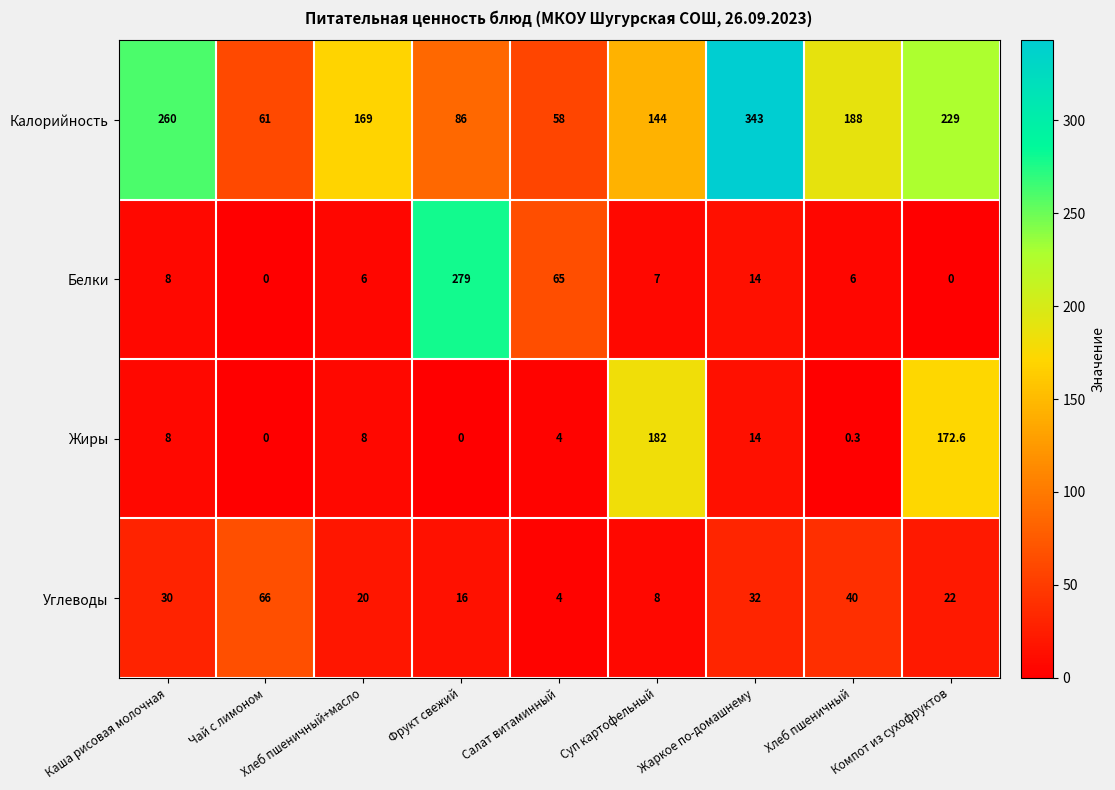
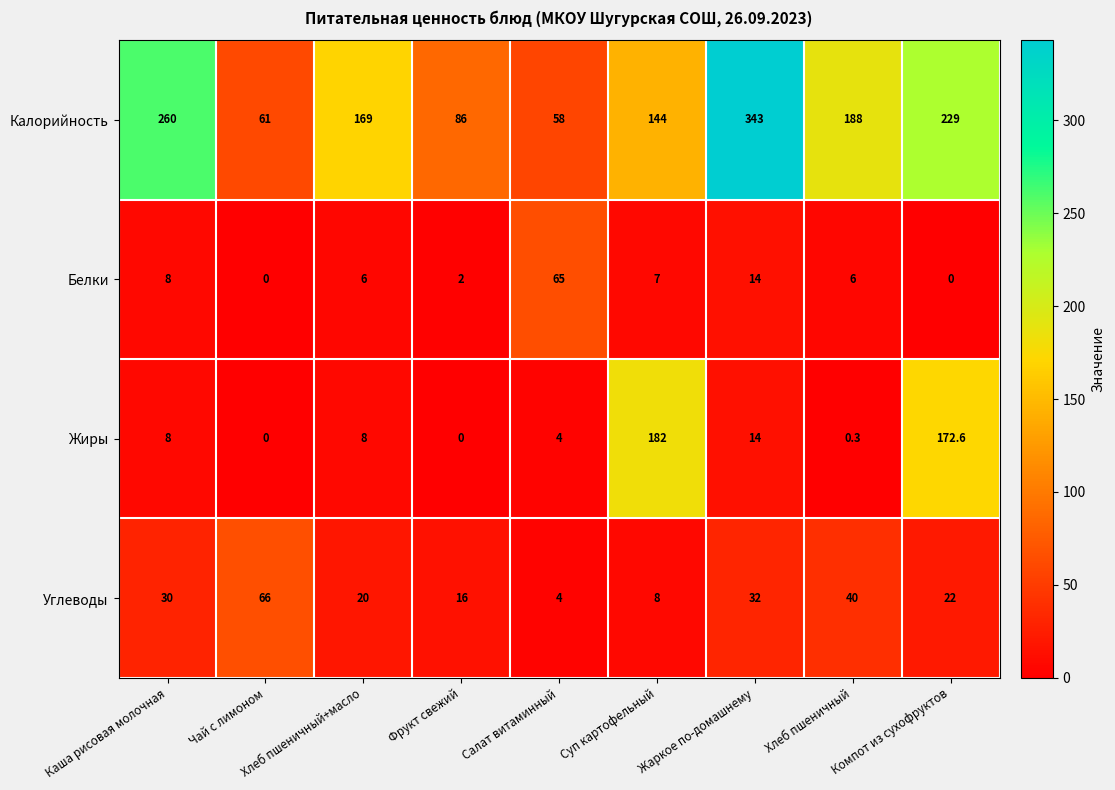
Белки, Фрукт свежий: 279 -> 2
